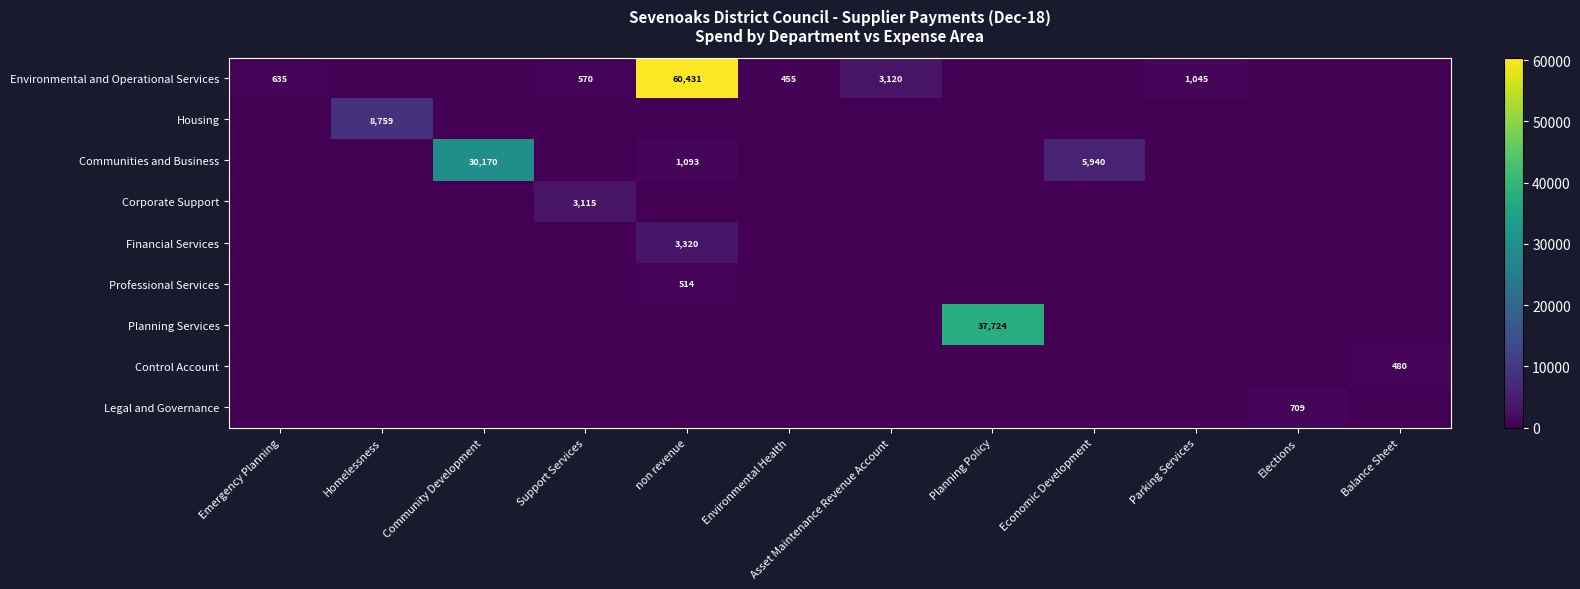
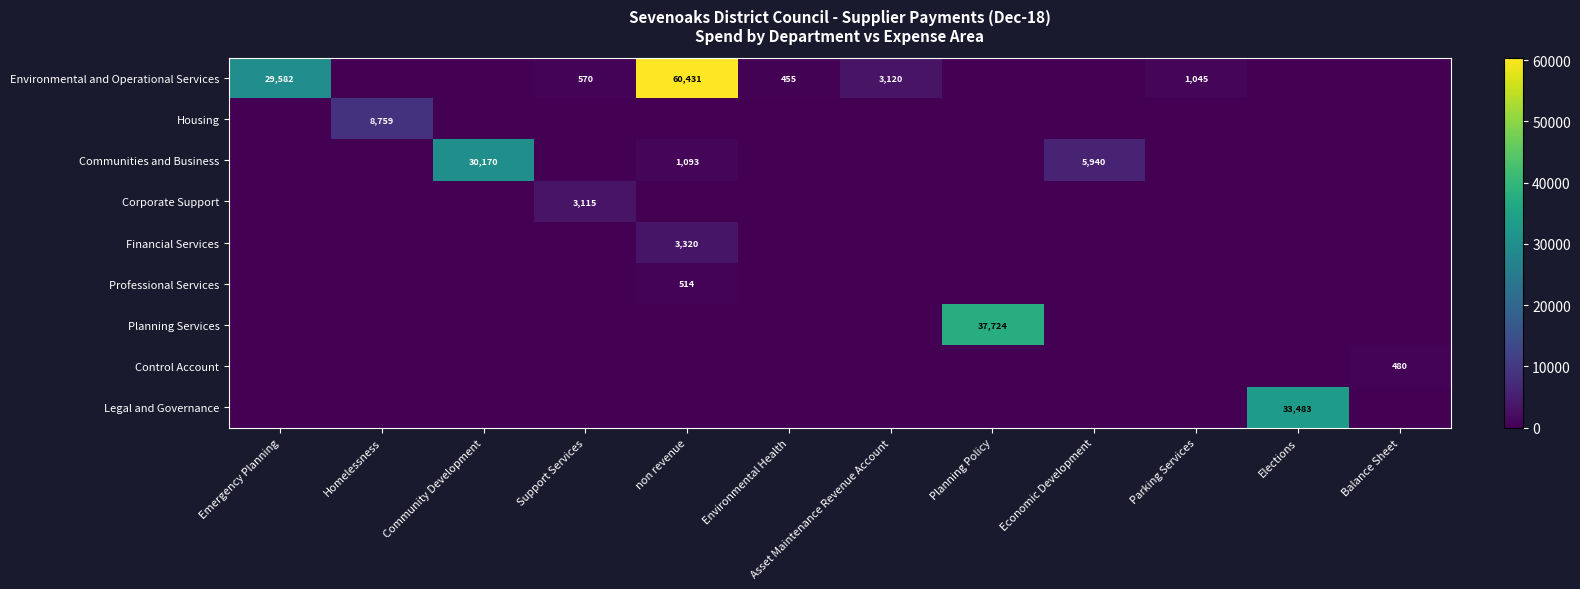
Environmental and Operational Services, Emergency Planning: 635 -> 29,582
Legal and Governance, Elections: 709 -> 33,483
